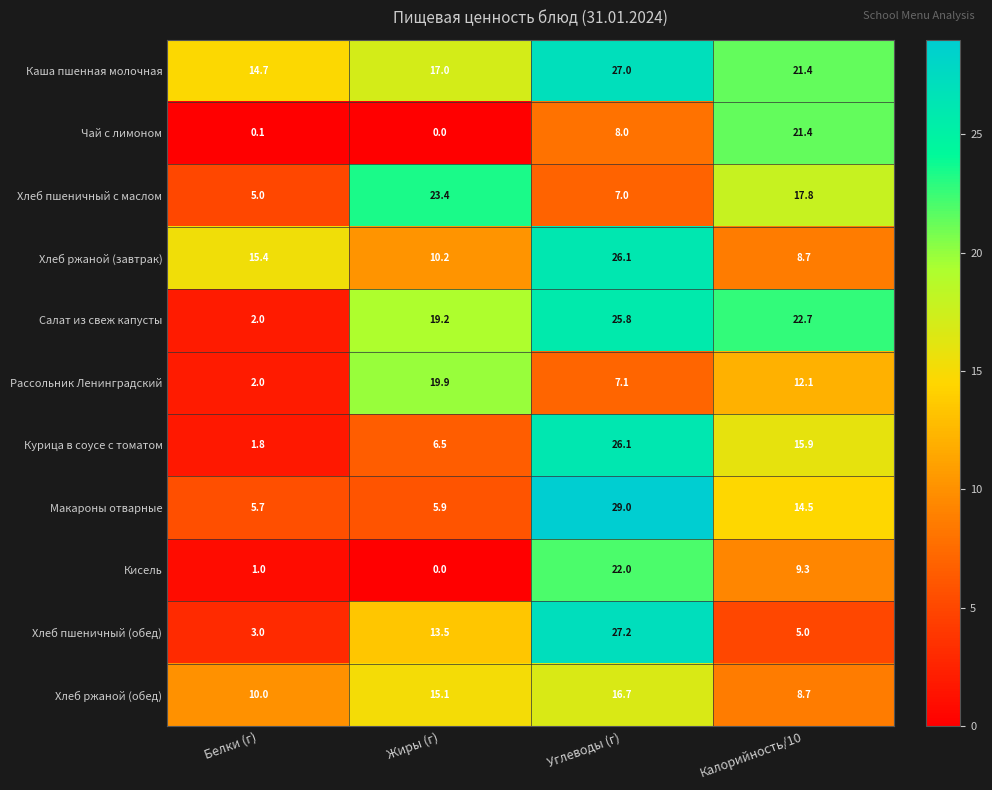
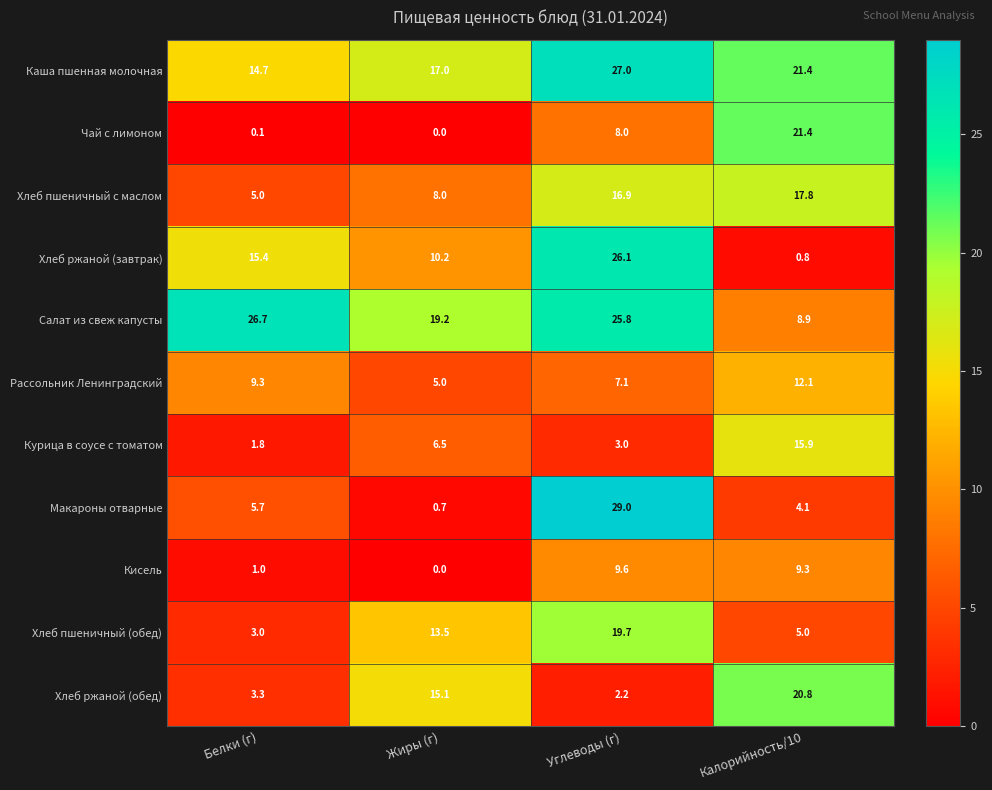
Хлеб пшеничный с маслом, Жиры (г): 23.4 -> 8.0
Хлеб пшеничный с маслом, Углеводы (г): 7.0 -> 16.9
Хлеб ржаной (завтрак), Калорийность/10: 8.7 -> 0.8
Салат из свеж капусты, Белки (г): 2.0 -> 26.7
Салат из свеж капусты, Калорийность/10: 22.7 -> 8.9
Рассольник Ленинградский, Белки (г): 2.0 -> 9.3
Рассольник Ленинградский, Жиры (г): 19.9 -> 5.0
Курица в соусе с томатом, Углеводы (г): 26.1 -> 3.0
Макароны отварные, Жиры (г): 5.9 -> 0.7
Макароны отварные, Калорийность/10: 14.5 -> 4.1
Кисель, Углеводы (г): 22.0 -> 9.6
Хлеб пшеничный (обед), Углеводы (г): 27.2 -> 19.7
Хлеб ржаной (обед), Белки (г): 10.0 -> 3.3
Хлеб ржаной (обед), Углеводы (г): 16.7 -> 2.2
Хлеб ржаной (обед), Калорийность/10: 8.7 -> 20.8
